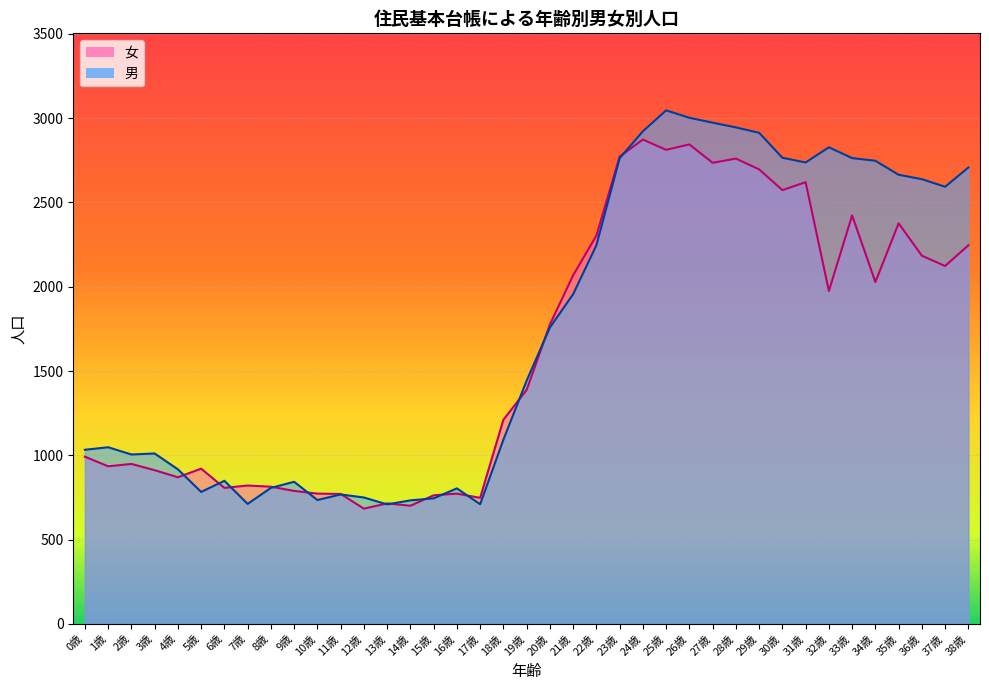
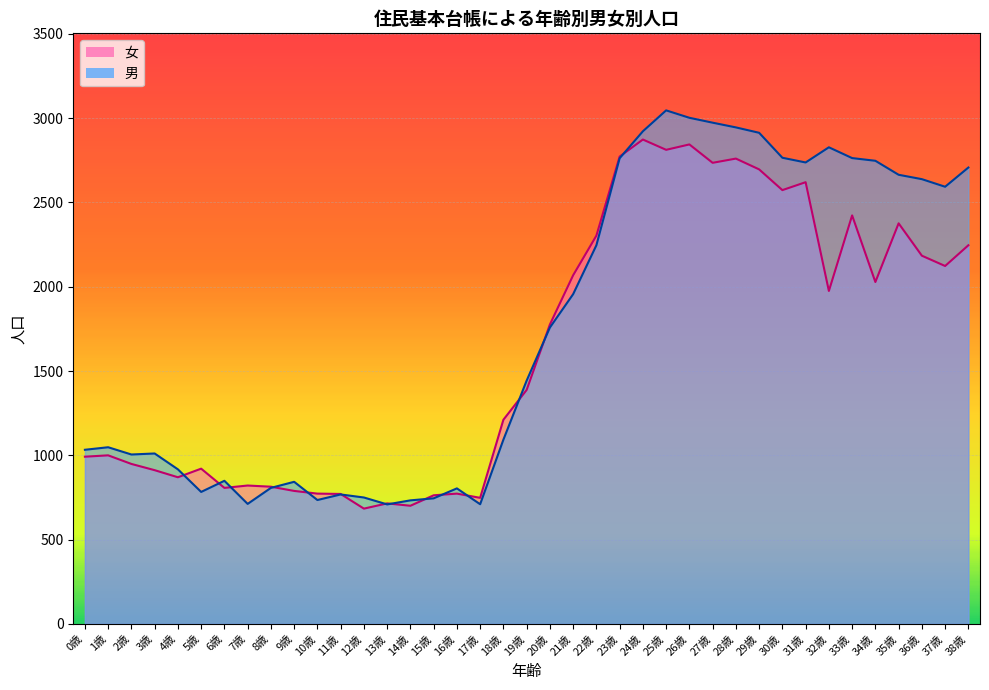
女, 1歳: 940 -> 1000
